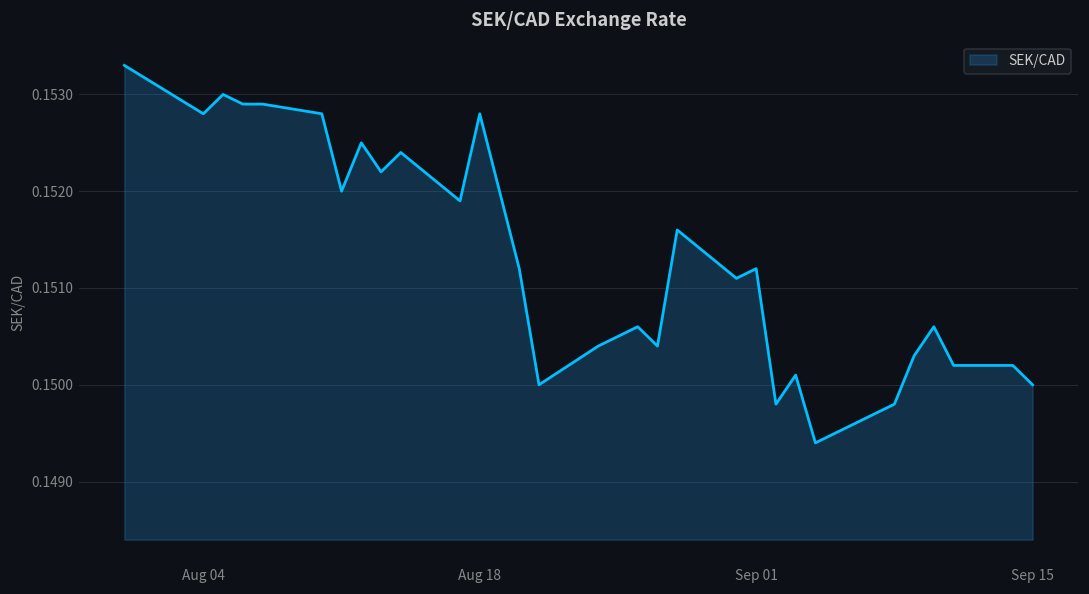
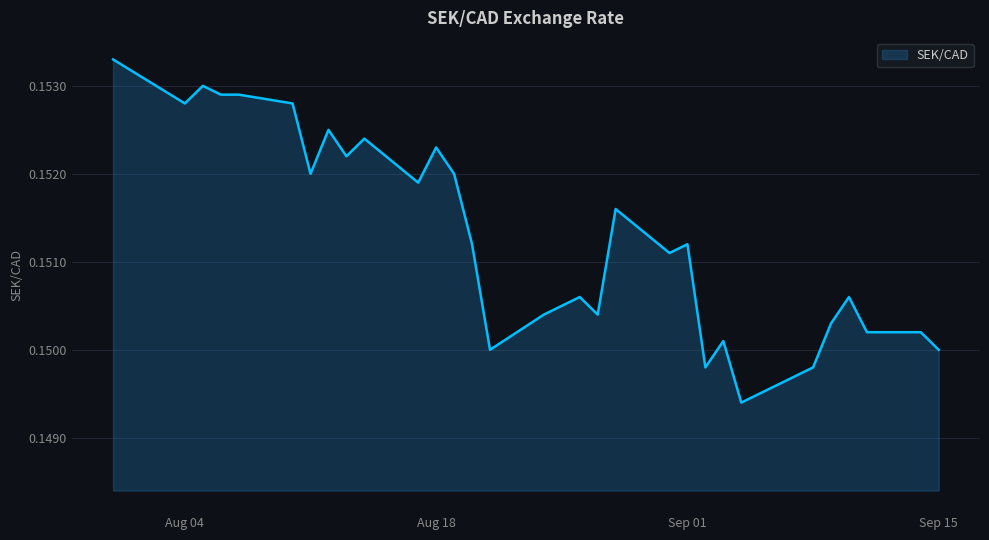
Aug 18: 0.1528 -> 0.1523
